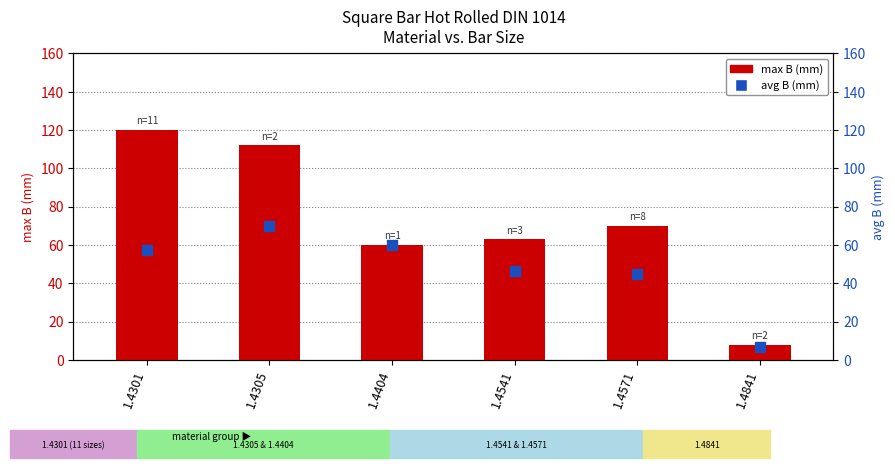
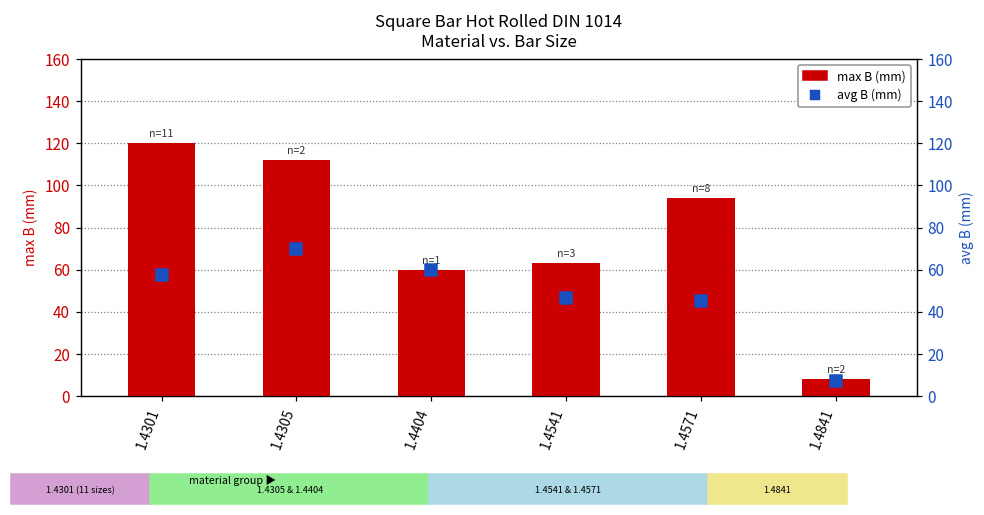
max B (mm), 1.4571: 70 -> 94
